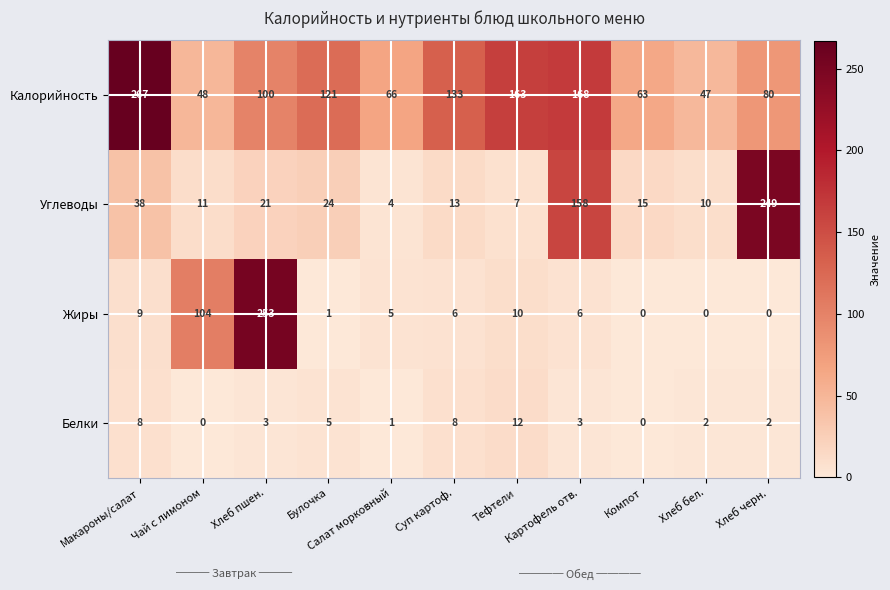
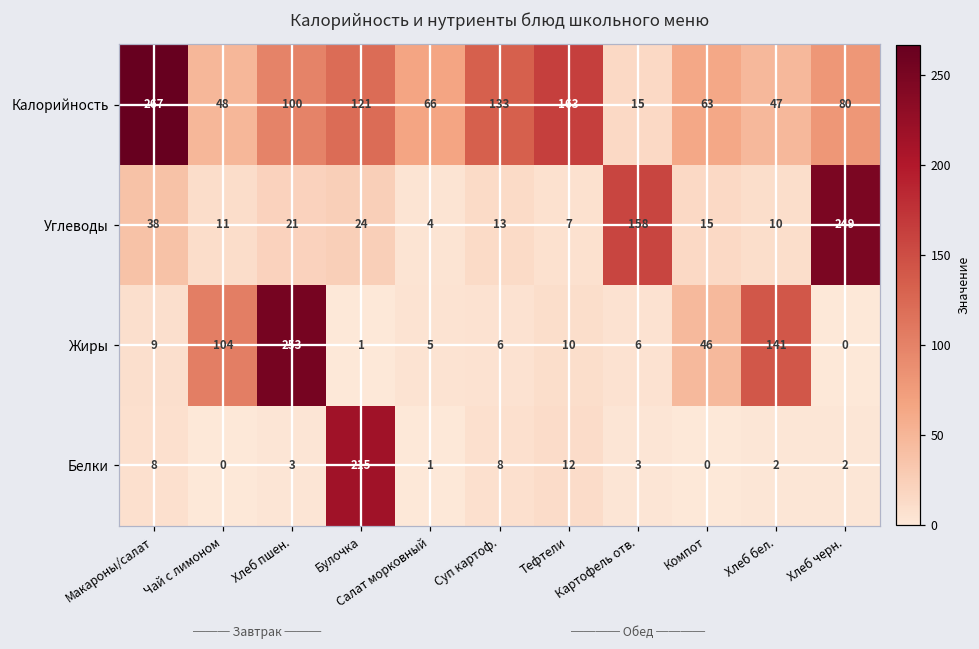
Калорийность, Картофель отв.: 168 -> 15
Жиры, Компот: 0 -> 46
Жиры, Хлеб бел.: 0 -> 141
Белки, Булочка: 5 -> 215
